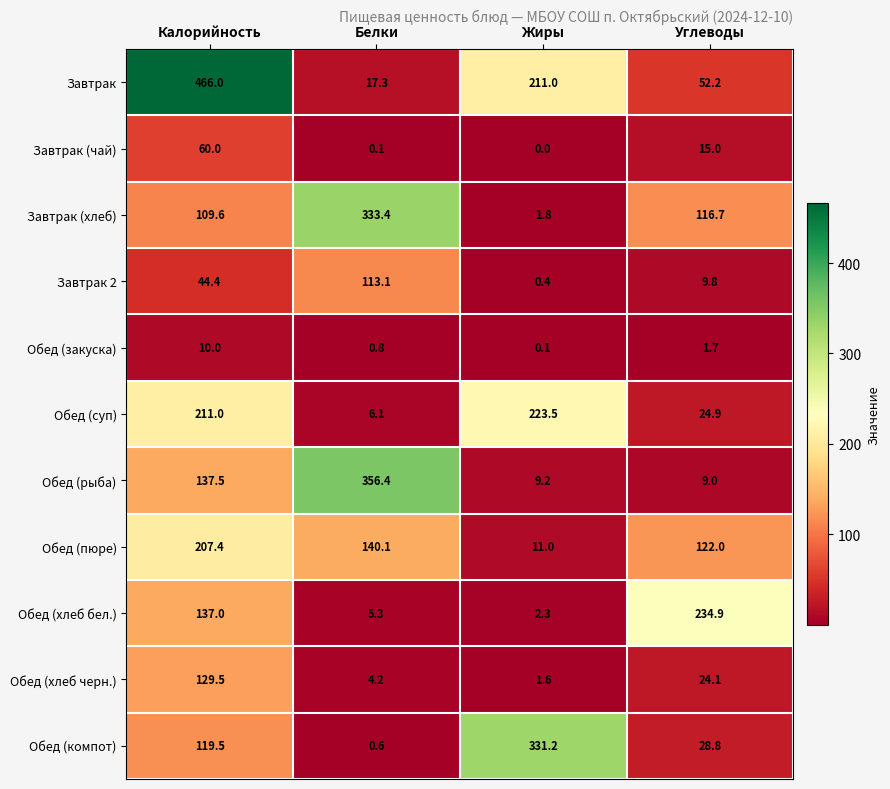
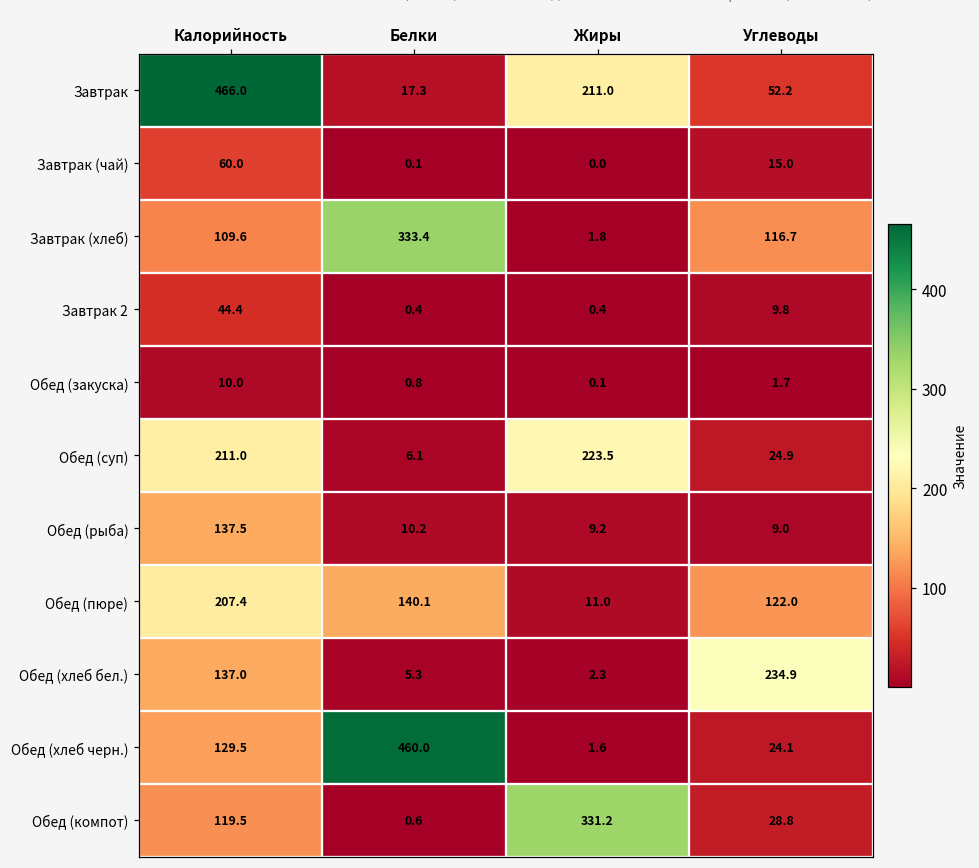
Завтрак 2, Белки: 113.1 -> 0.4
Обед (рыба), Белки: 356.4 -> 10.2
Обед (хлеб черн.), Белки: 4.2 -> 460.0
